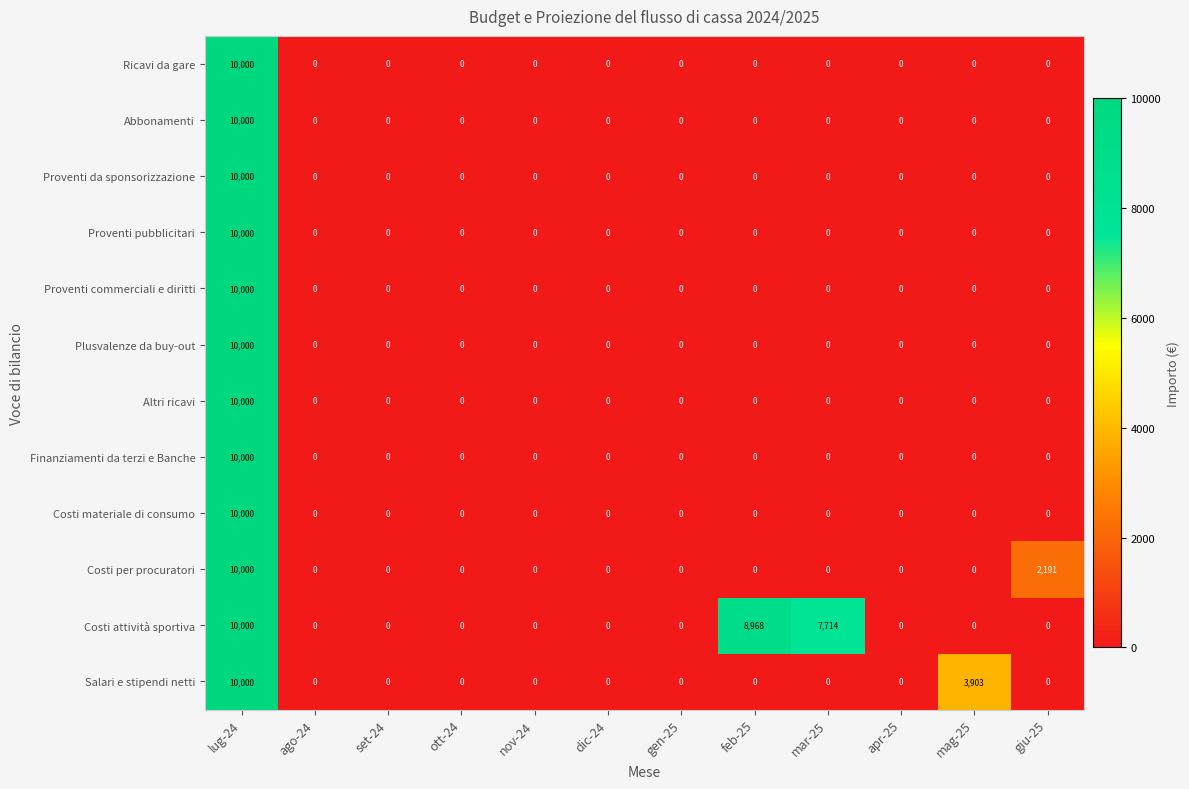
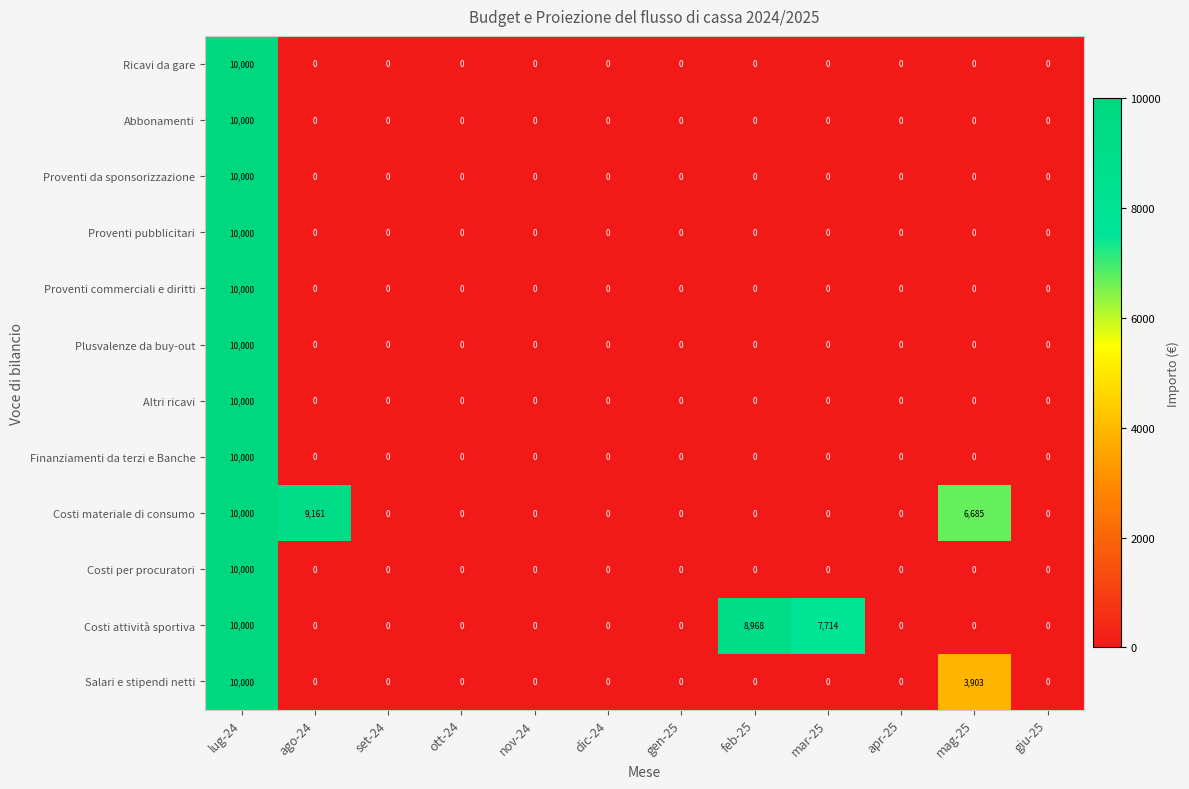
Costi materiale di consumo, ago-24: 0 -> 9,161
Costi materiale di consumo, mag-25: 0 -> 6,685
Costi per procuratori, giu-25: 2,191 -> 0
